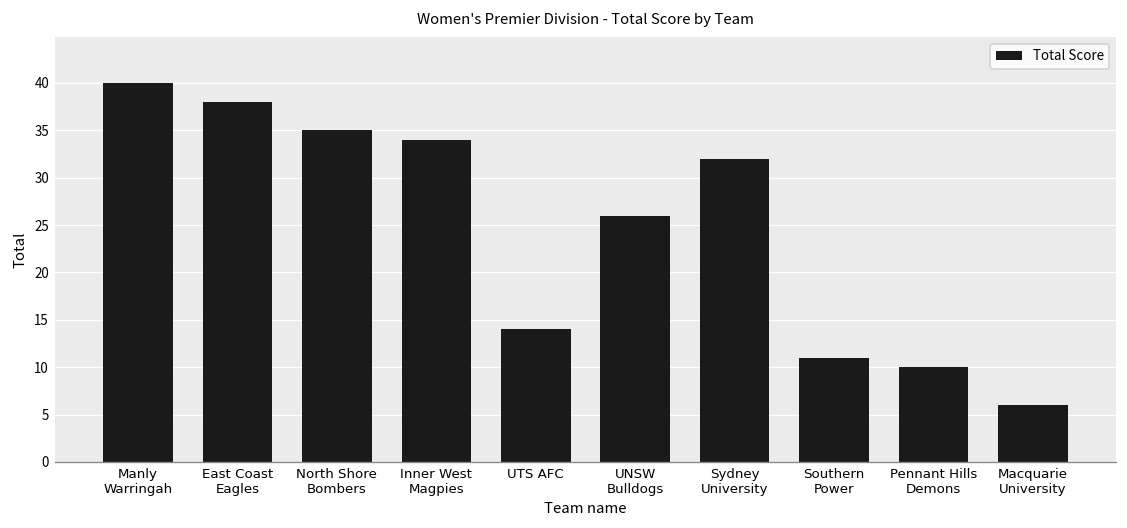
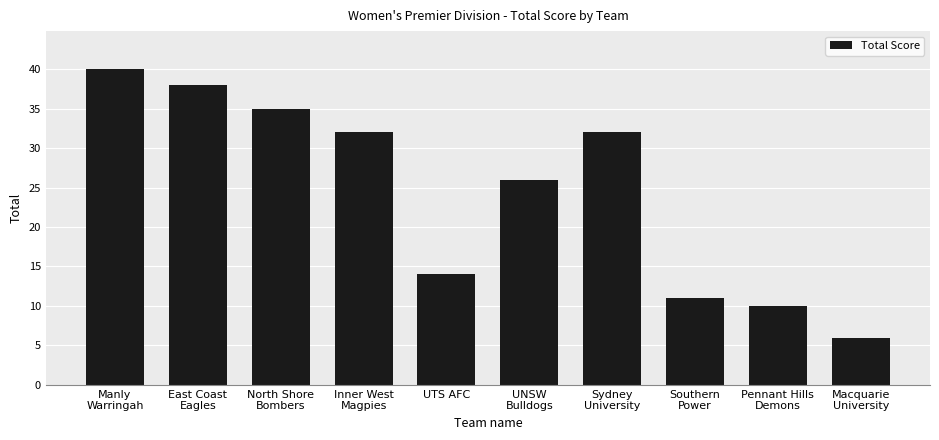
Inner West Magpies: 34 -> 32
